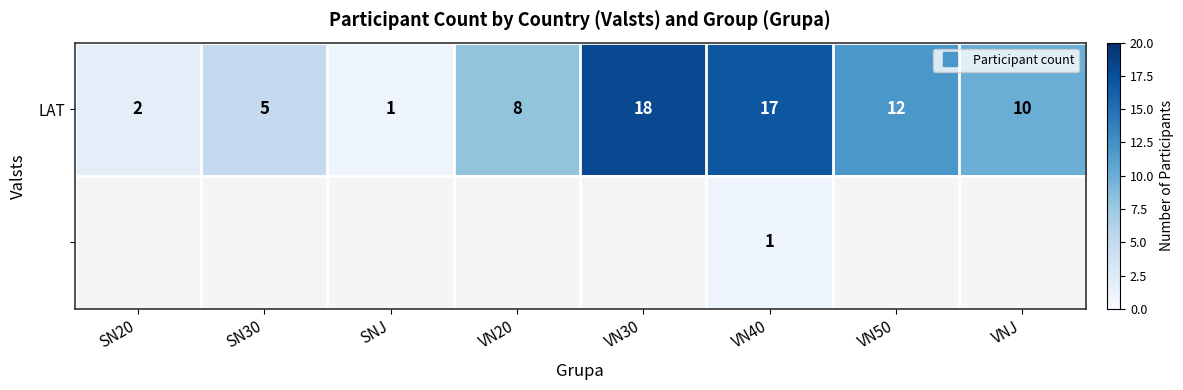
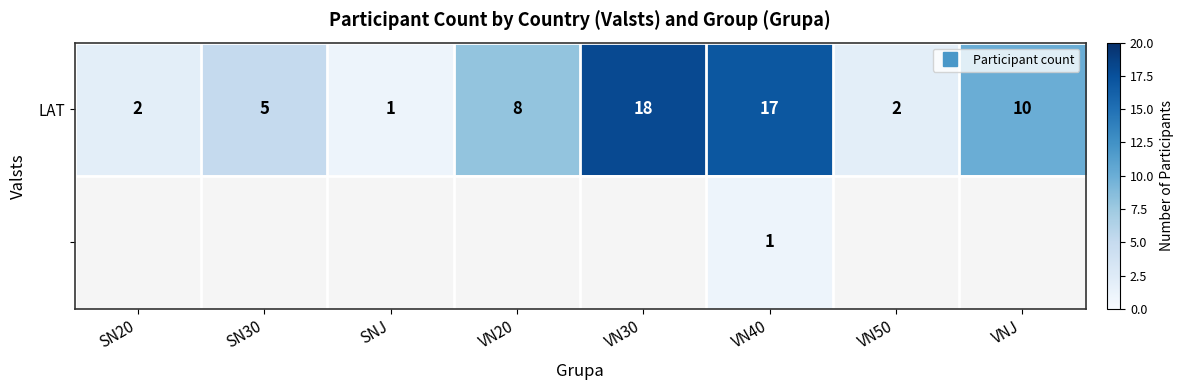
LAT, VN50: 12 -> 2
